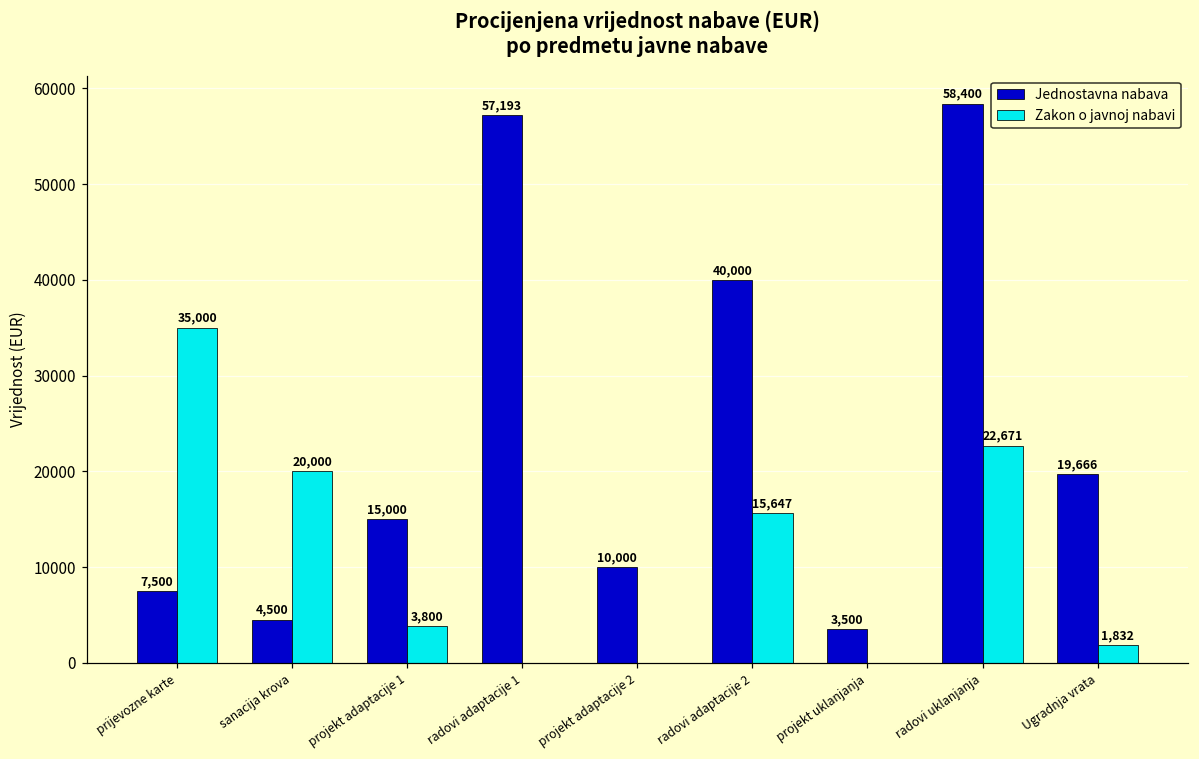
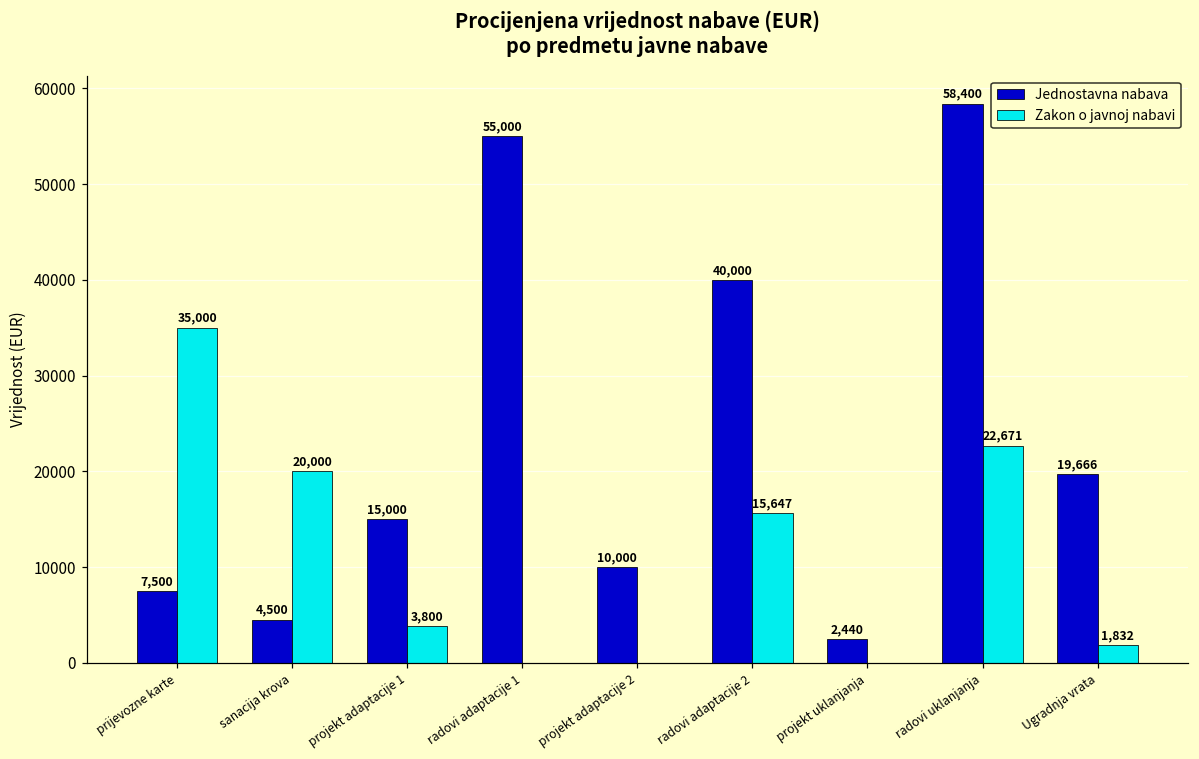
Jednostavna nabava, radovi adaptacije 1: 57,193 -> 55,000
Jednostavna nabava, projekt uklanjanja: 3,500 -> 2,440
